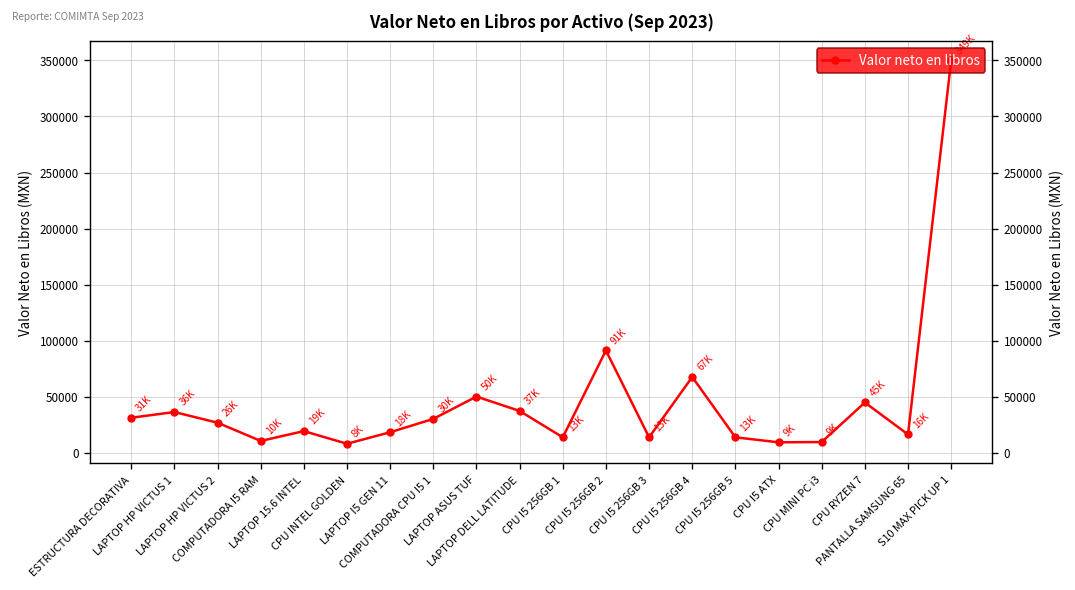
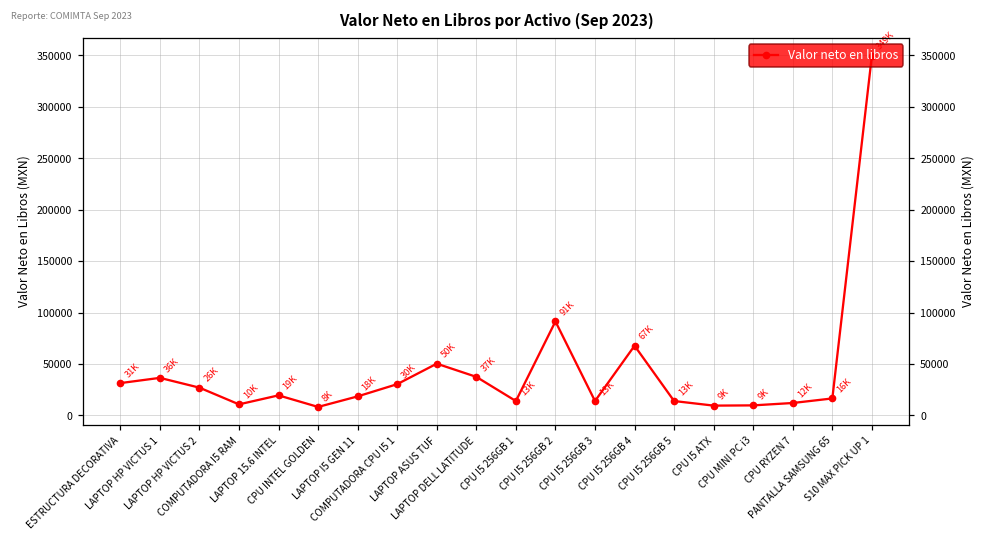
CPU RYZEN 7: 45K -> 12K
